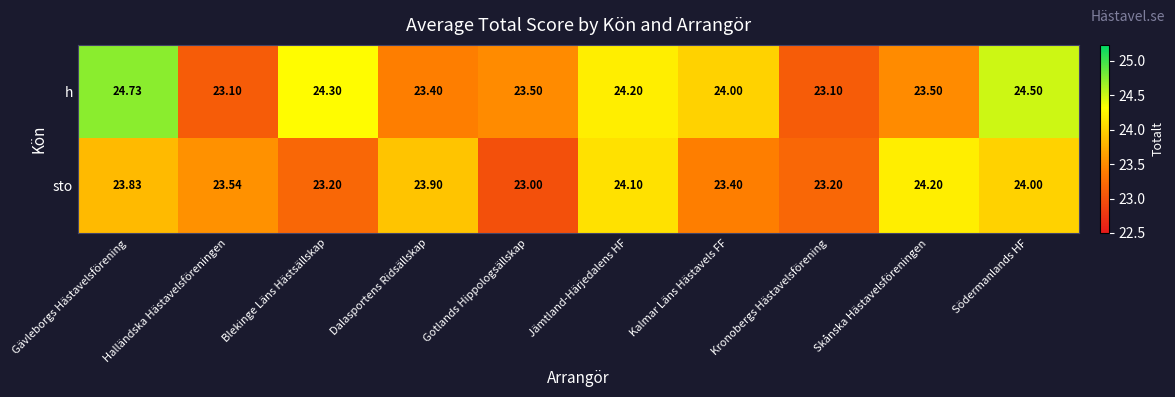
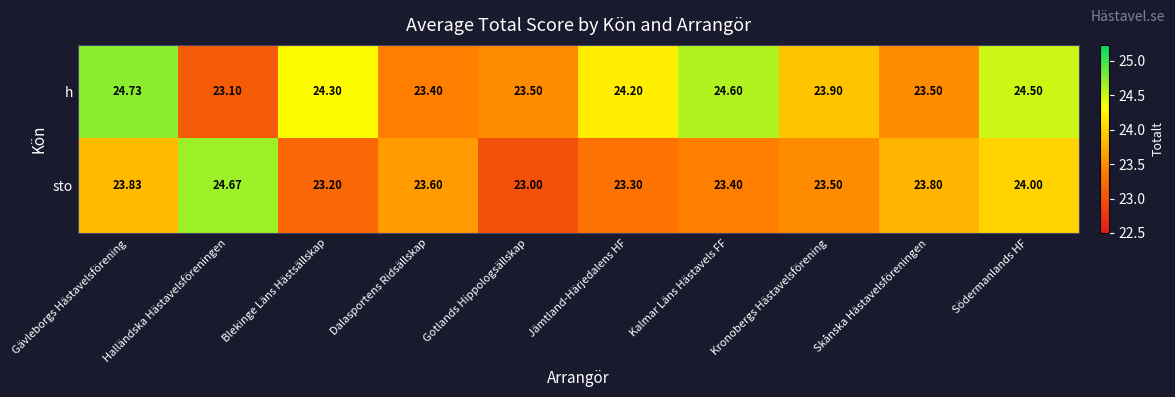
h, Kalmar Läns Hästavels FF: 24.00 -> 24.60
h, Kronobergs Hästavelsförening: 23.10 -> 23.90
sto, Halländska Hästavelsföreningen: 23.54 -> 24.67
sto, Dalasportens Ridsällskap: 23.90 -> 23.60
sto, Jämtland-Härjedalens HF: 24.10 -> 23.30
sto, Kronobergs Hästavelsförening: 23.20 -> 23.50
sto, Skånska Hästavelsföreningen: 24.20 -> 23.80
